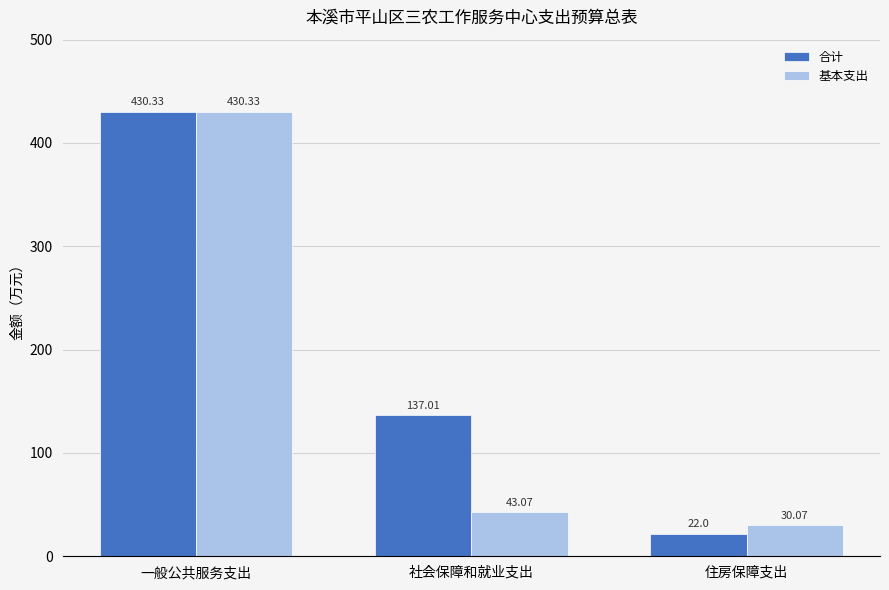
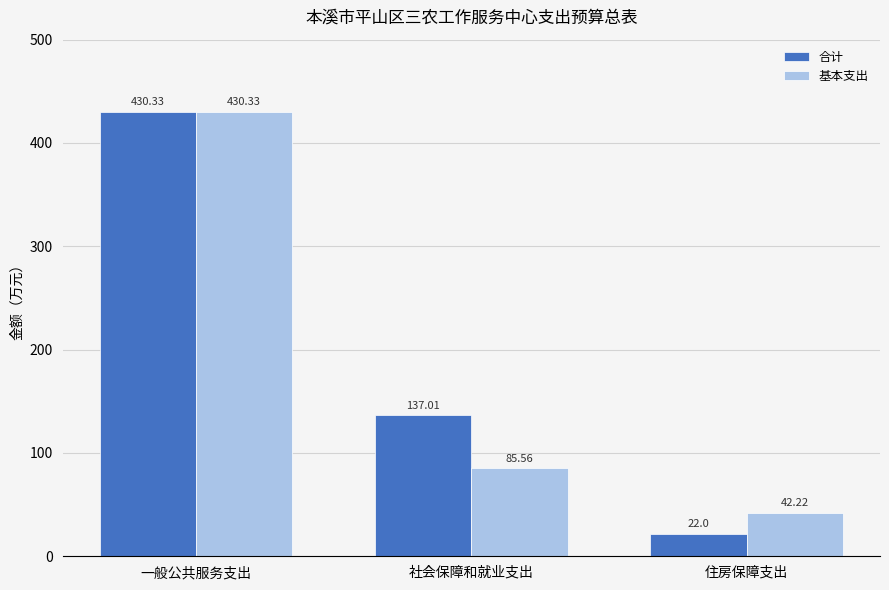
基本支出, 社会保障和就业支出: 43.07 -> 85.56
基本支出, 住房保障支出: 30.07 -> 42.22
